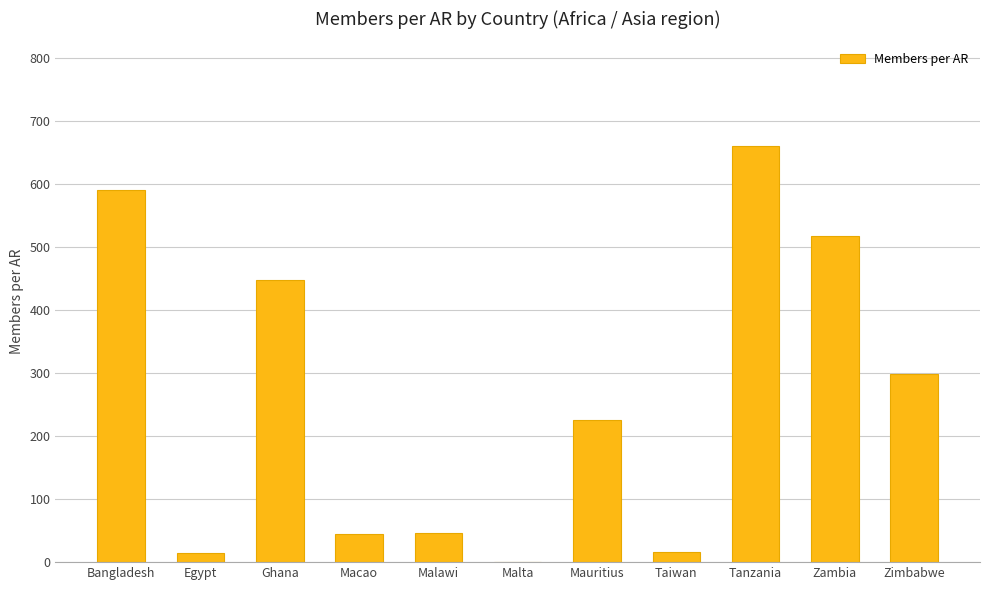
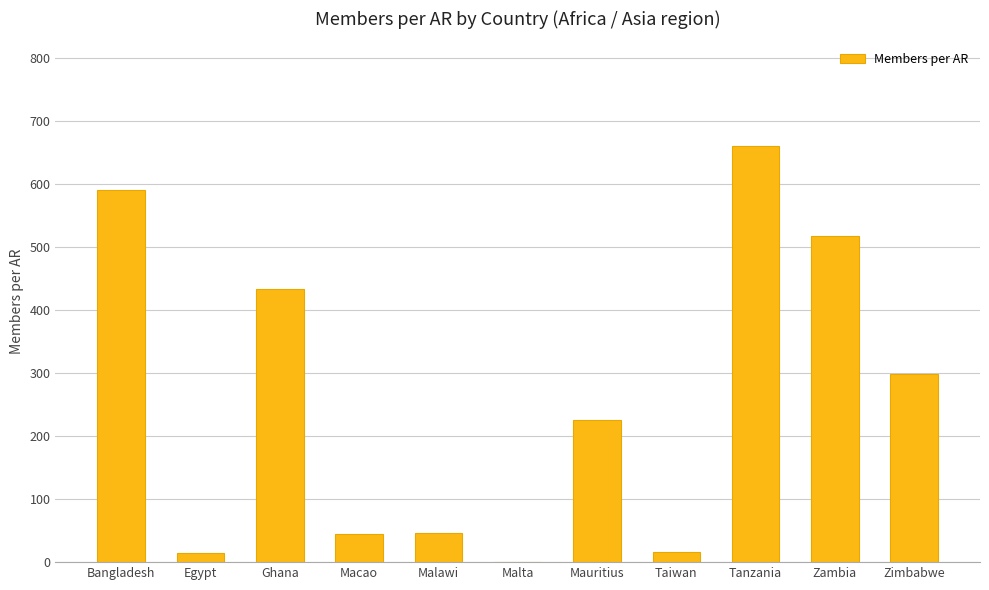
Ghana: 450 -> 430
